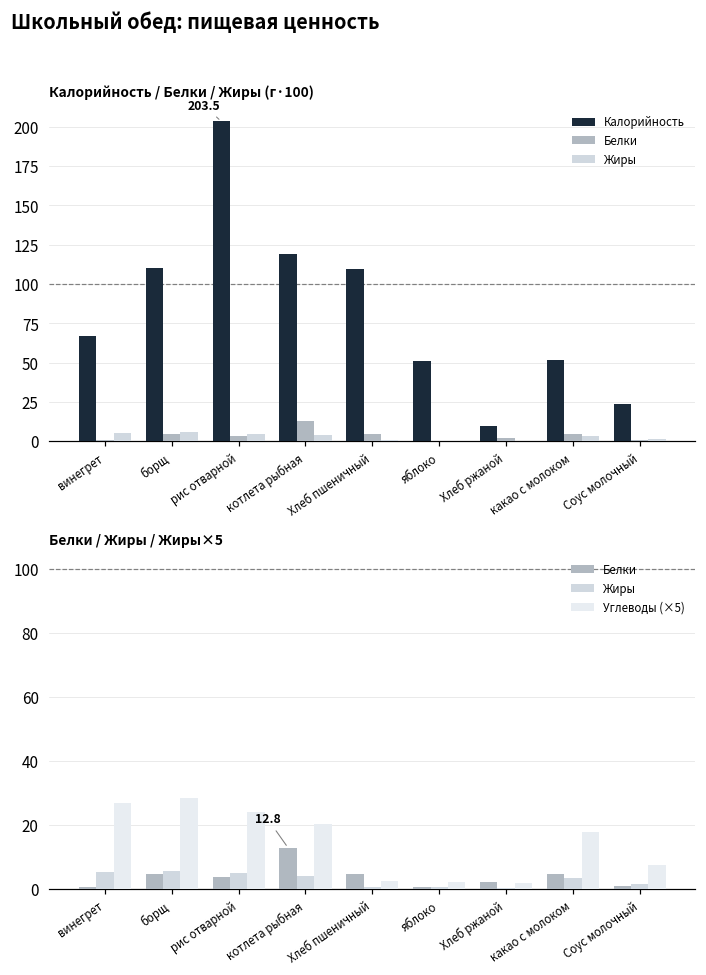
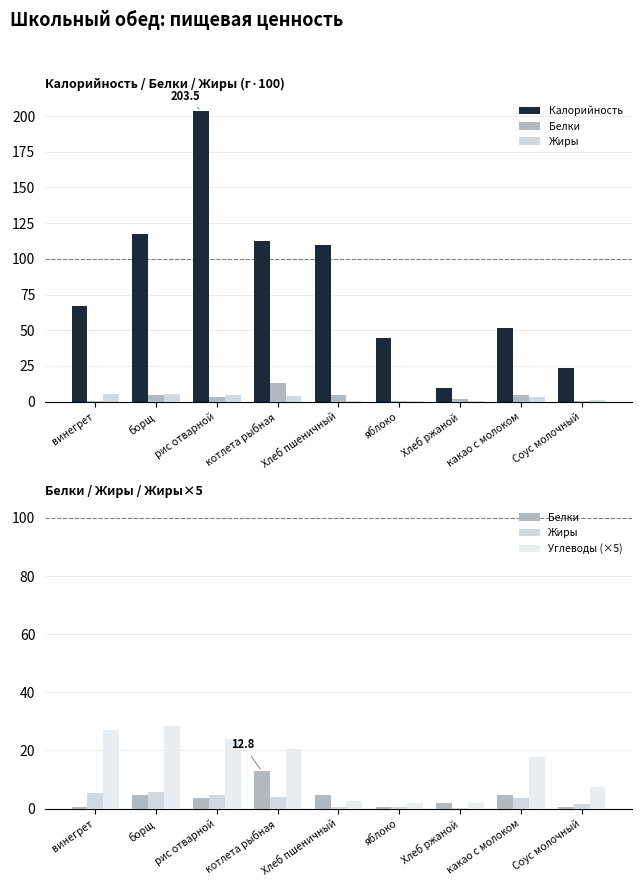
Калорийность / Белки / Жиры (г·100), Калорийность, борщ: 110 -> 117
Калорийность / Белки / Жиры (г·100), Калорийность, котлета рыбная: 119 -> 112
Калорийность / Белки / Жиры (г·100), Калорийность, яблоко: 51 -> 44
